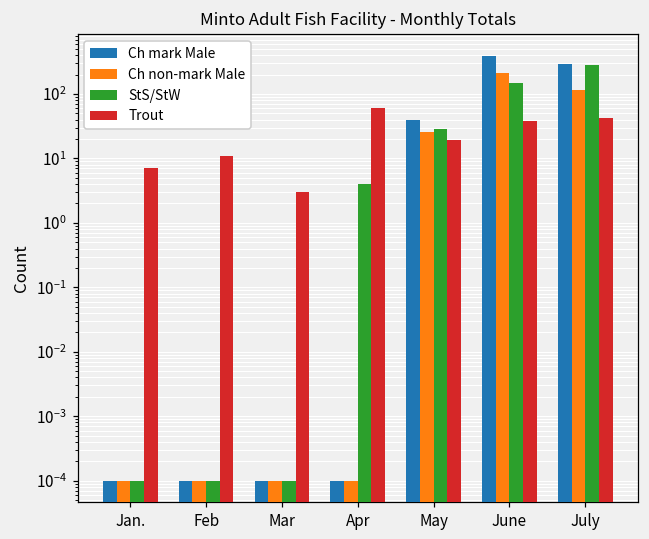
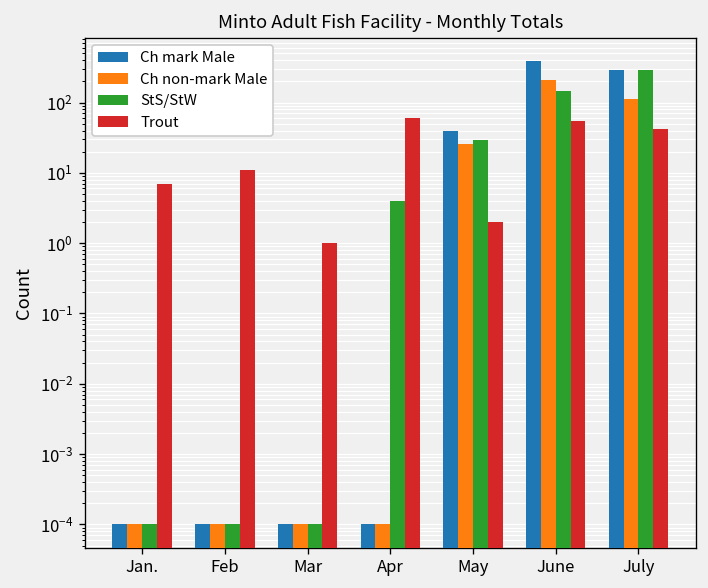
Trout, Mar: 3 -> 1
Trout, May: 19 -> 2
Trout, June: 40 -> 60
